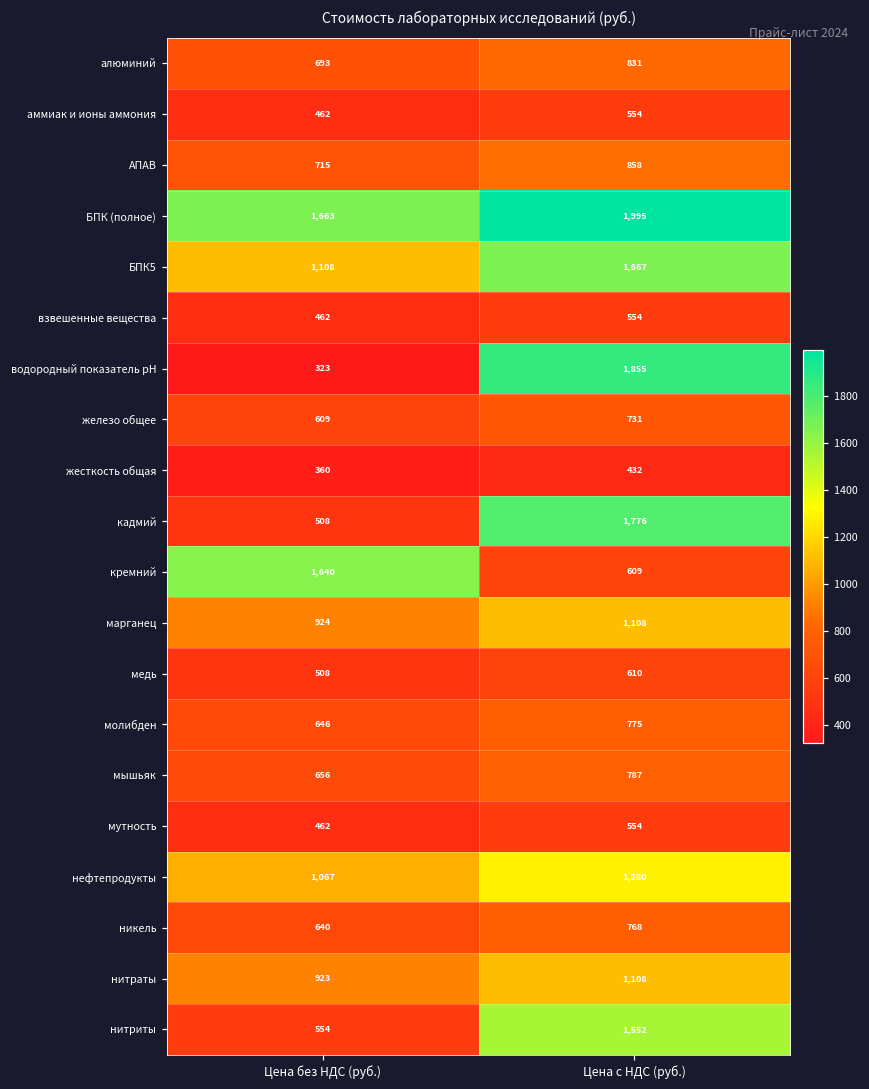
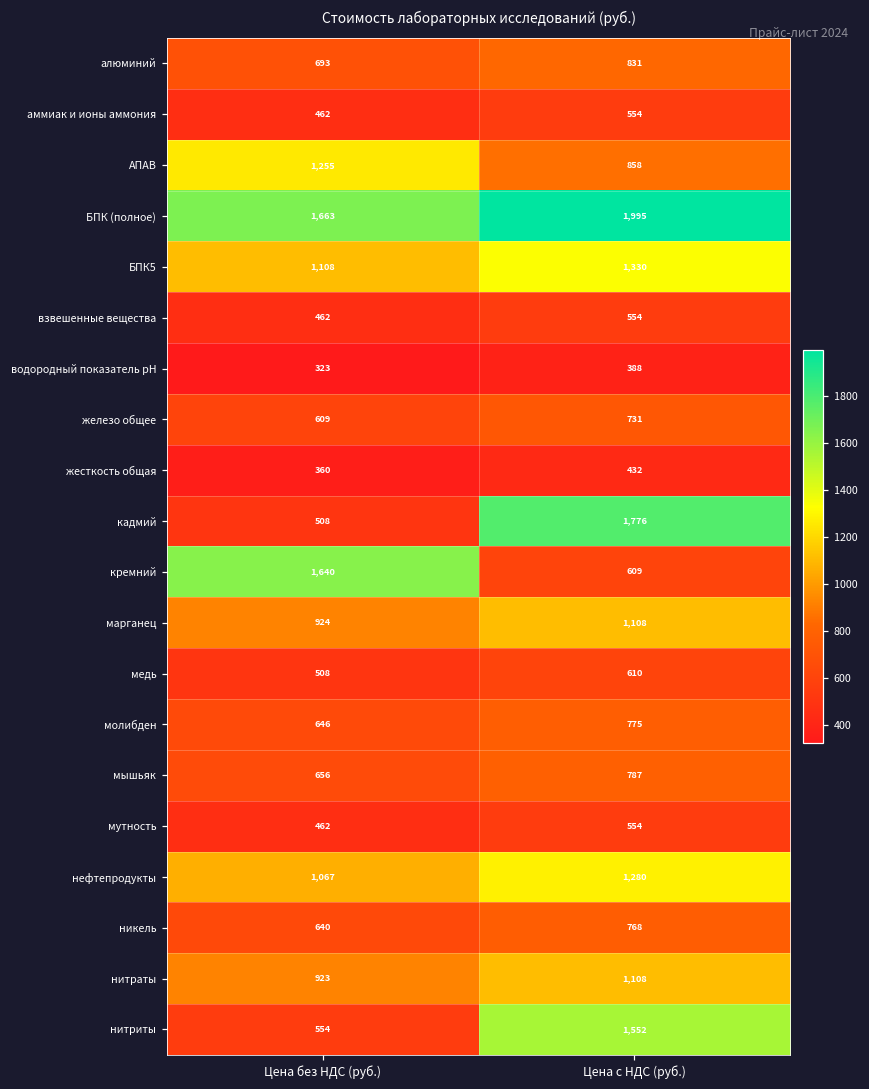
АПАВ, Цена без НДС (руб.): 715 -> 1,255
БПК5, Цена с НДС (руб.): 1,667 -> 1,330
водородный показатель рН, Цена с НДС (руб.): 1,855 -> 388
